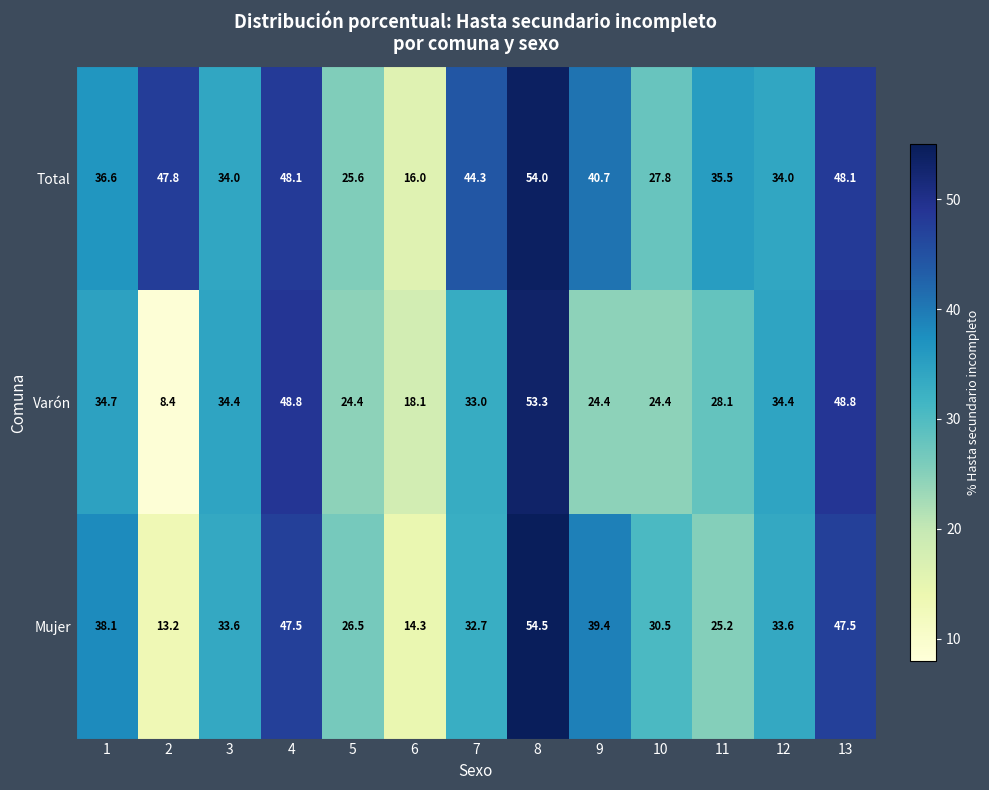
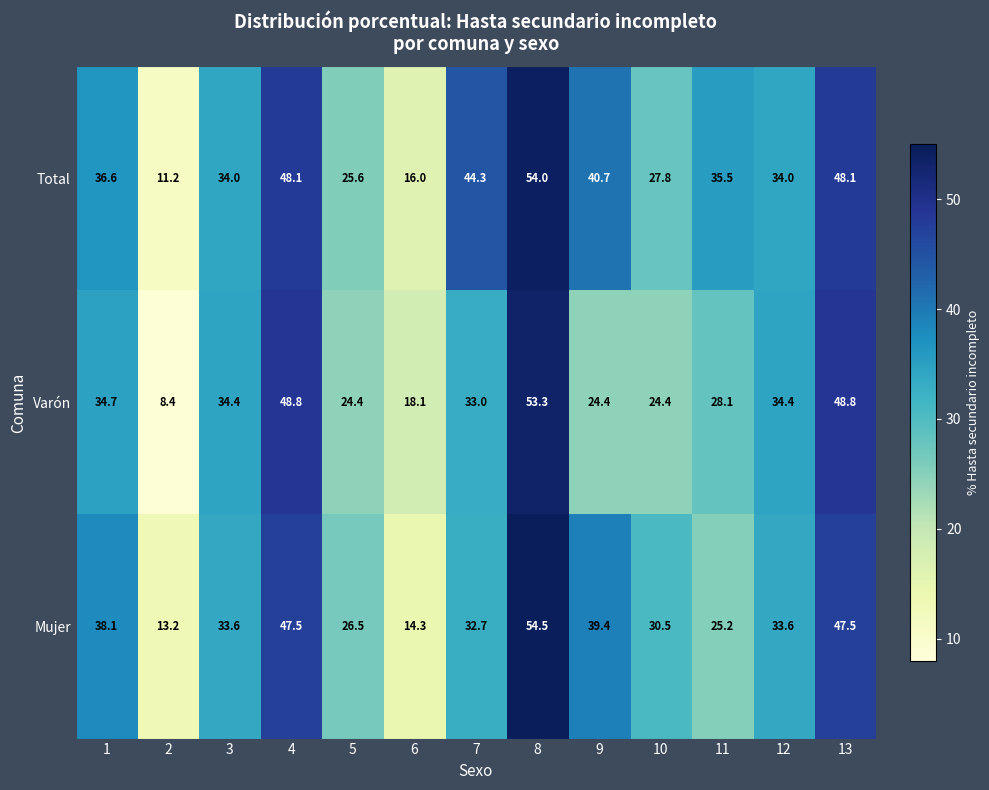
Total, 2: 47.8 -> 11.2
